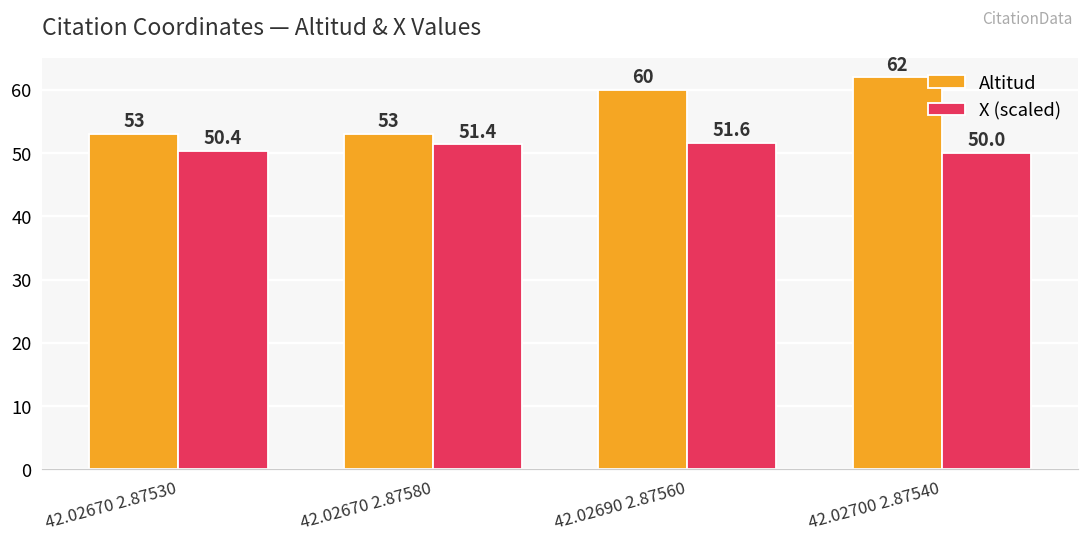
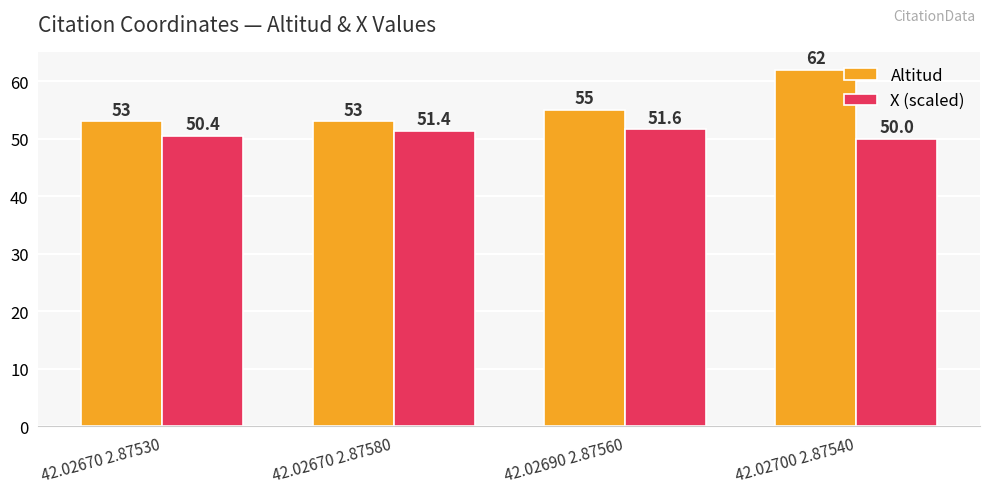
Altitud, 42.02690 2.87560: 60 -> 55
